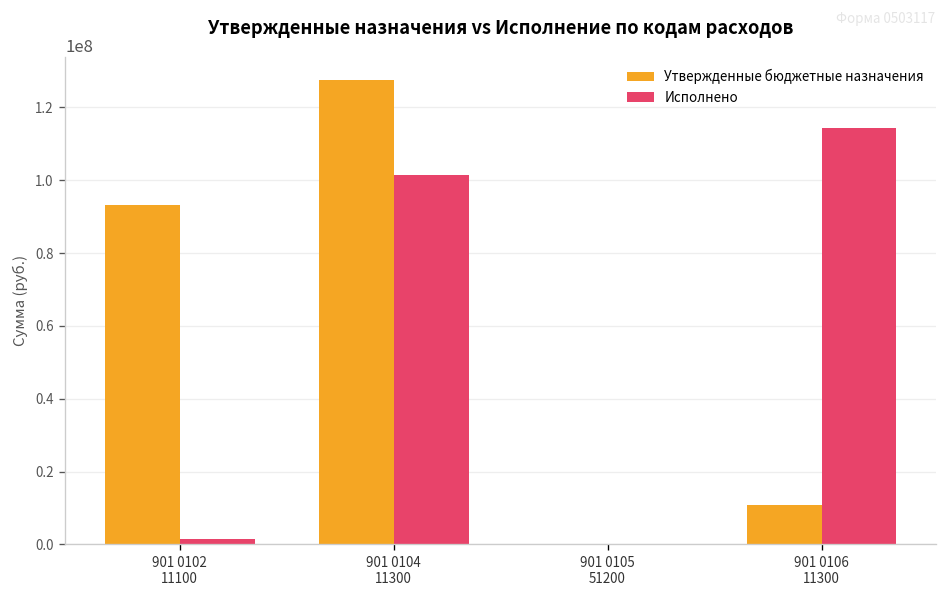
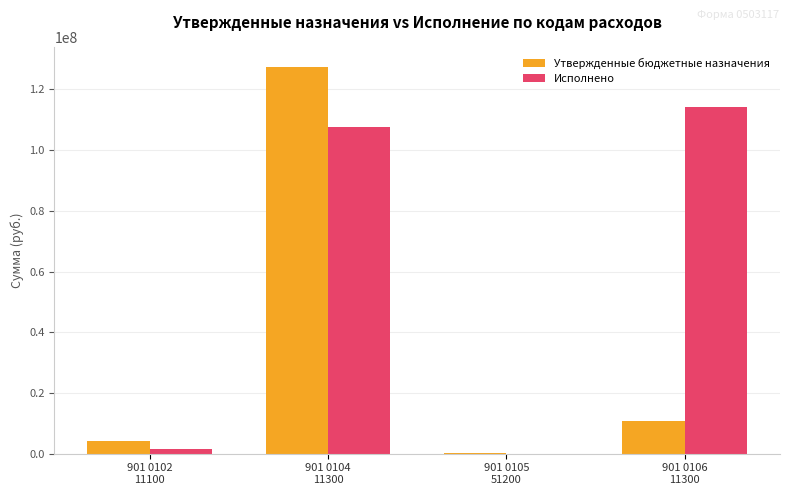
Утвержденные бюджетные назначения, 901 0102 11100: 93000000 -> 4000000
Исполнено, 901 0104 11300: 101000000 -> 108000000
